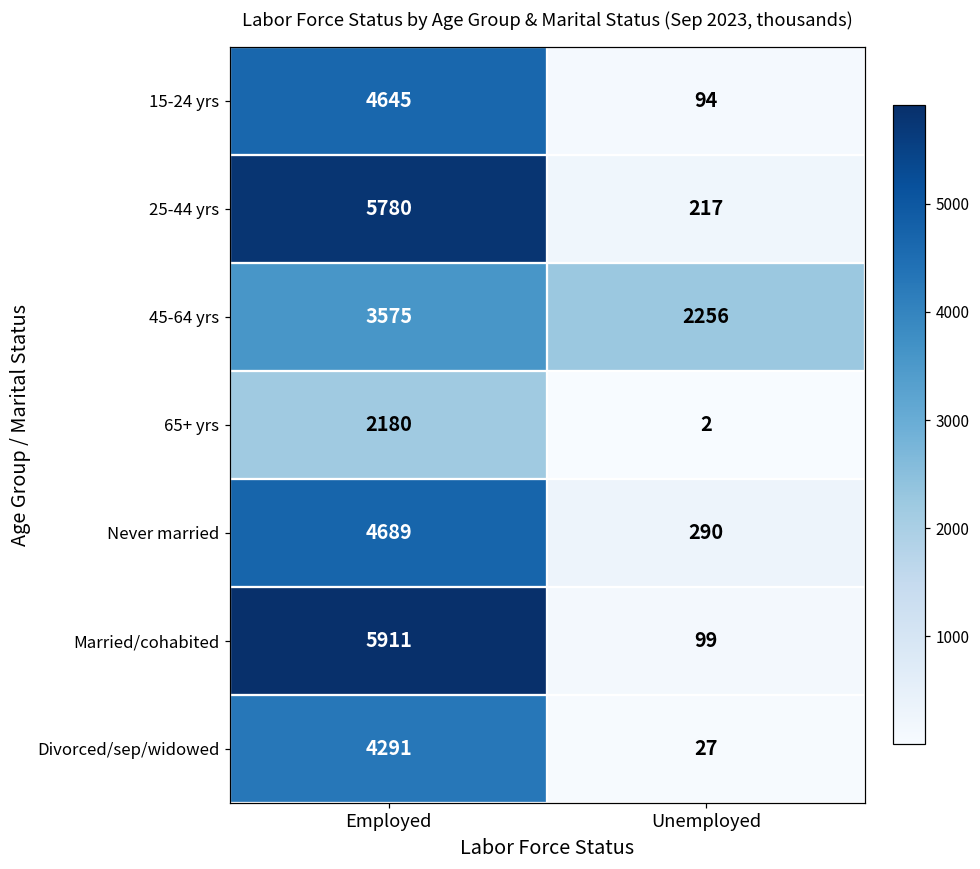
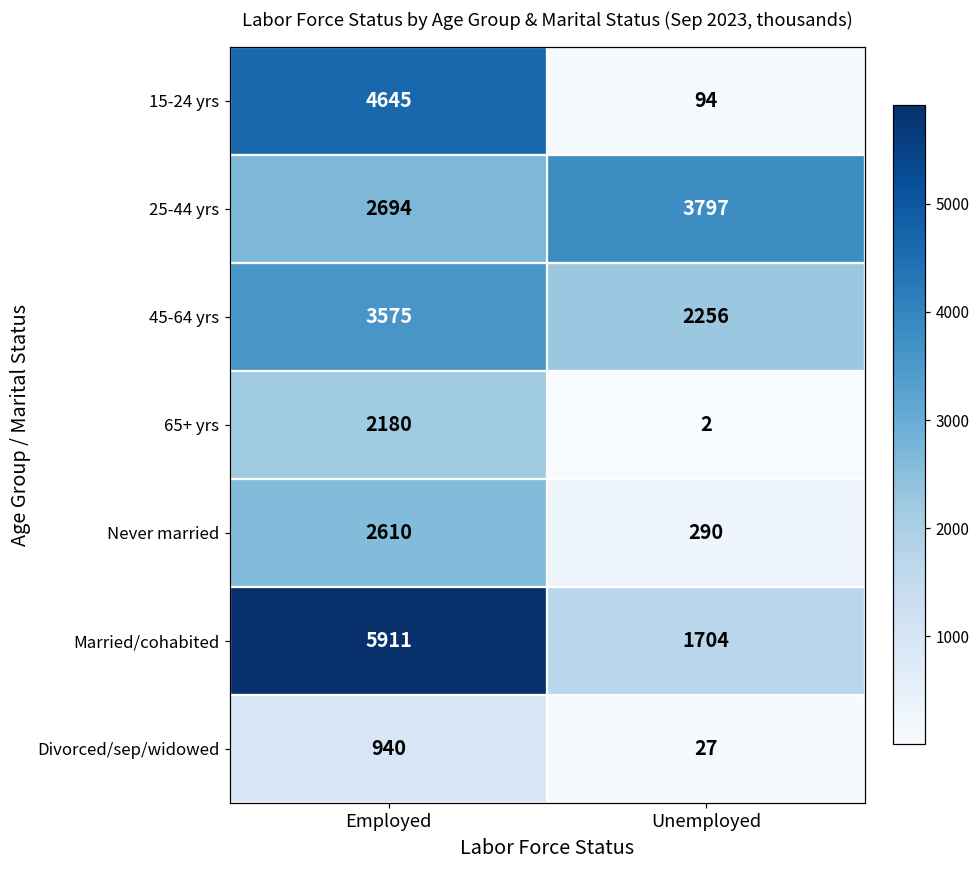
25-44 yrs, Employed: 5780 -> 2694
25-44 yrs, Unemployed: 217 -> 3797
Never married, Employed: 4689 -> 2610
Married/cohabited, Unemployed: 99 -> 1704
Divorced/sep/widowed, Employed: 4291 -> 940
